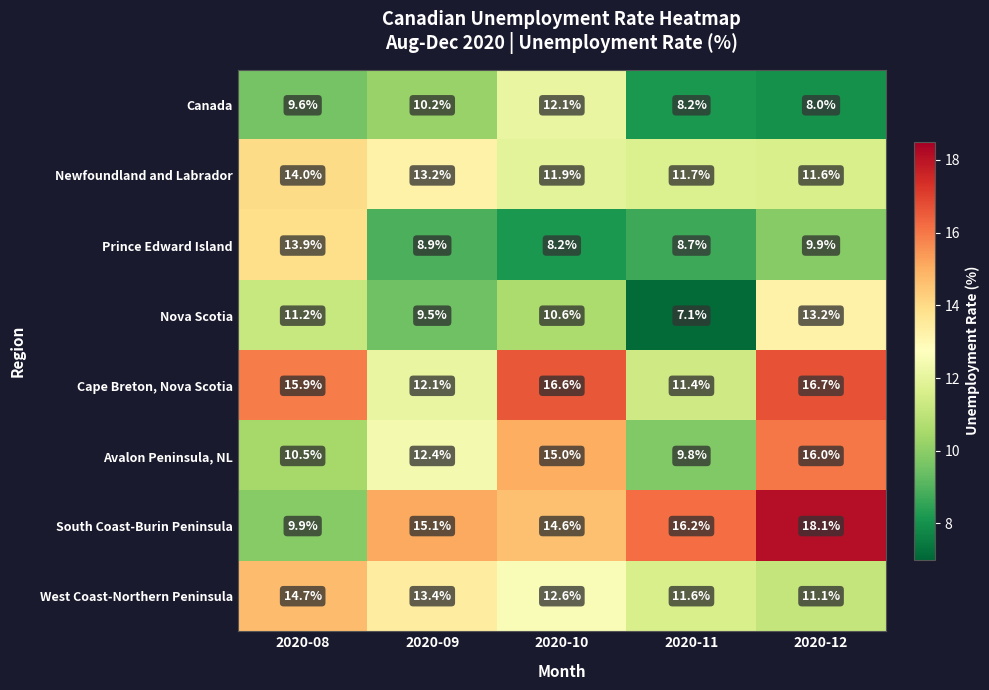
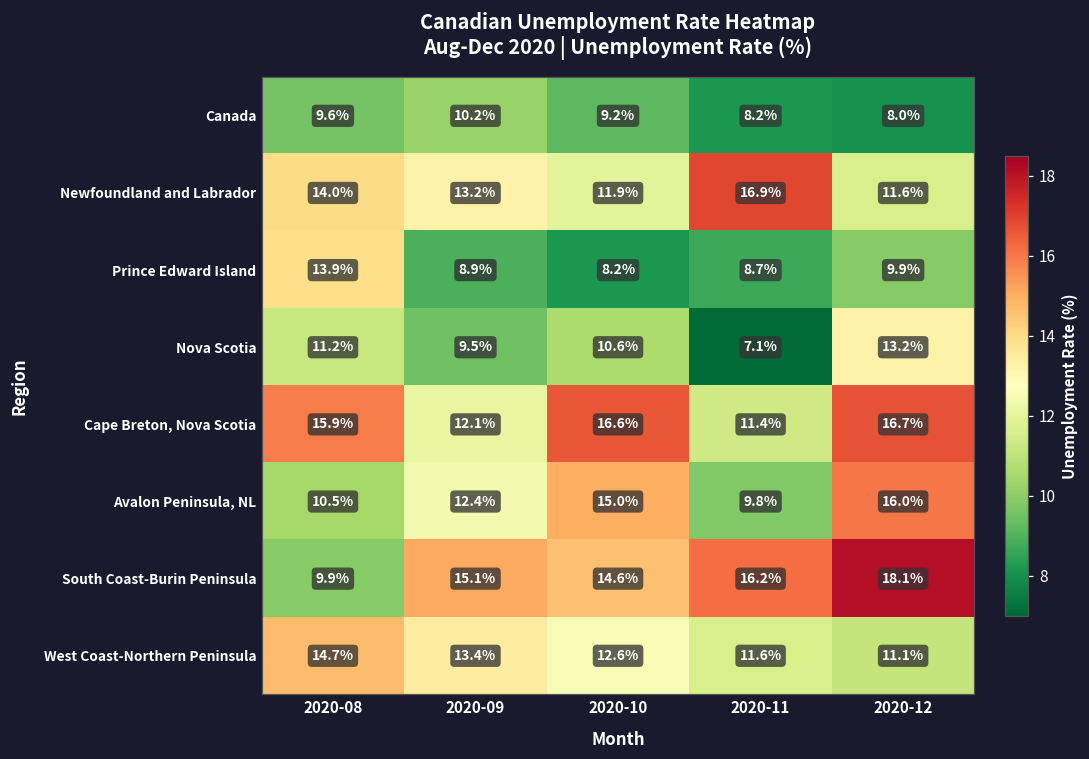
Canada, 2020-10: 12.1% -> 9.2%
Newfoundland and Labrador, 2020-11: 11.7% -> 16.9%
